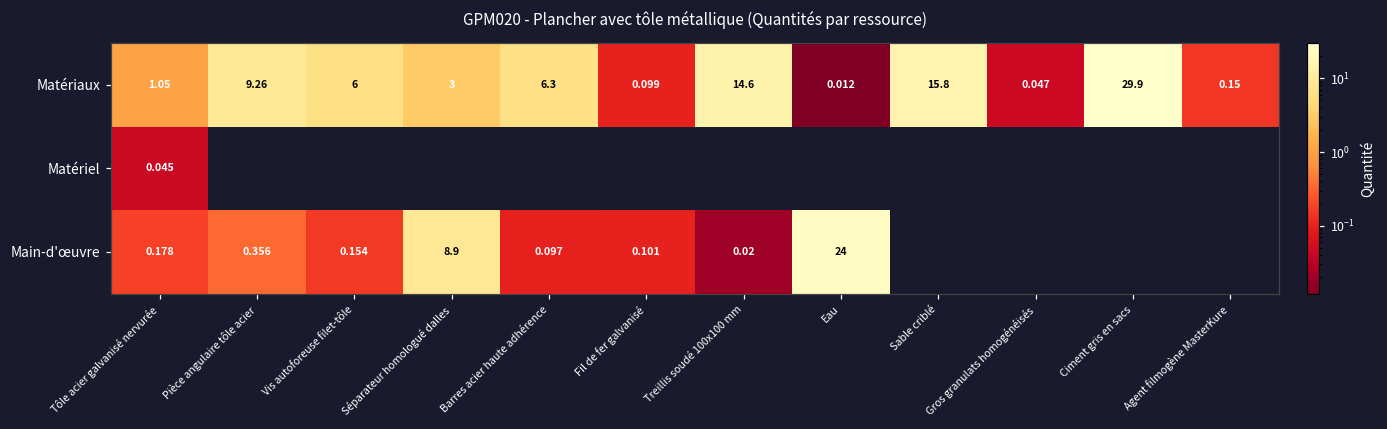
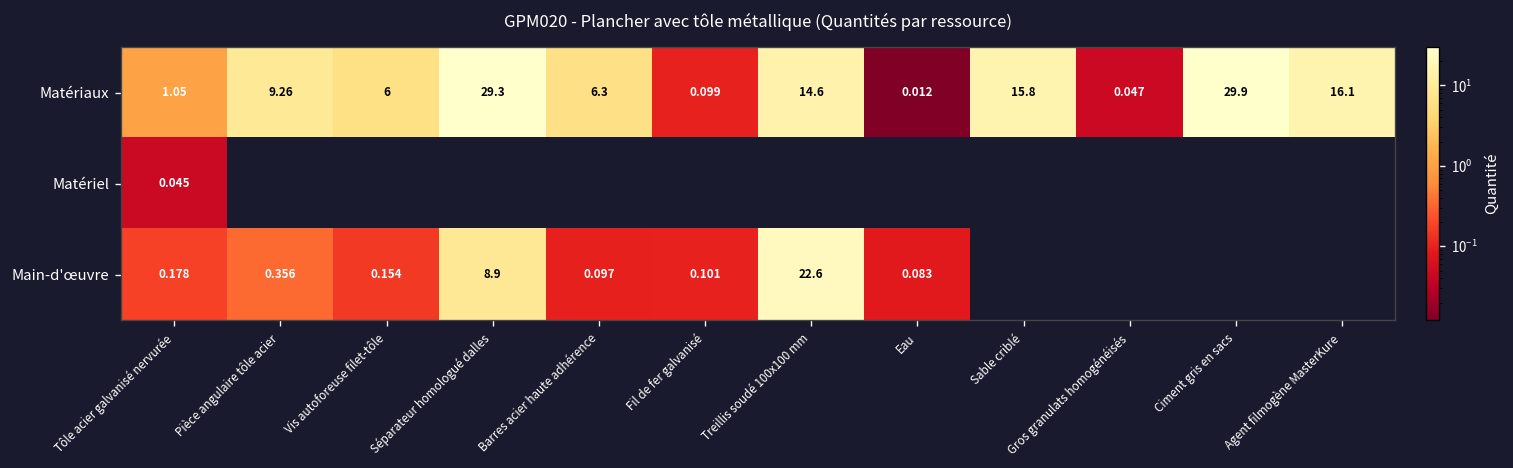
Matériaux, Séparateur homologué dalles: 3 -> 29.3
Matériaux, Agent filmogène MasterKure: 0.15 -> 16.1
Main-d'œuvre, Treillis soudé 100x100 mm: 0.02 -> 22.6
Main-d'œuvre, Eau: 24 -> 0.083
